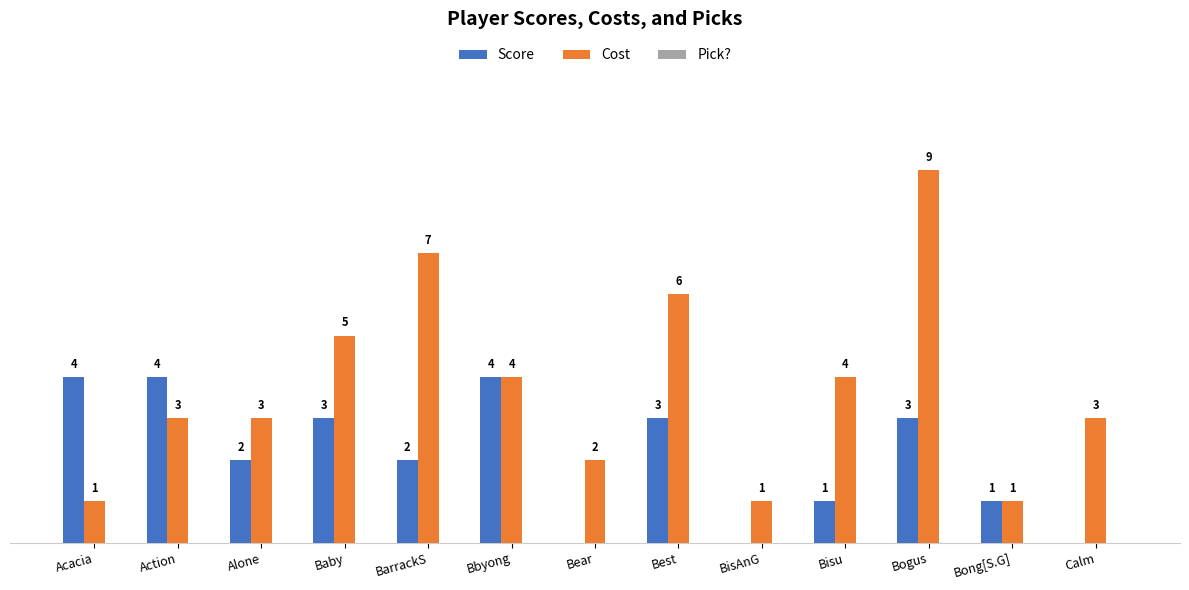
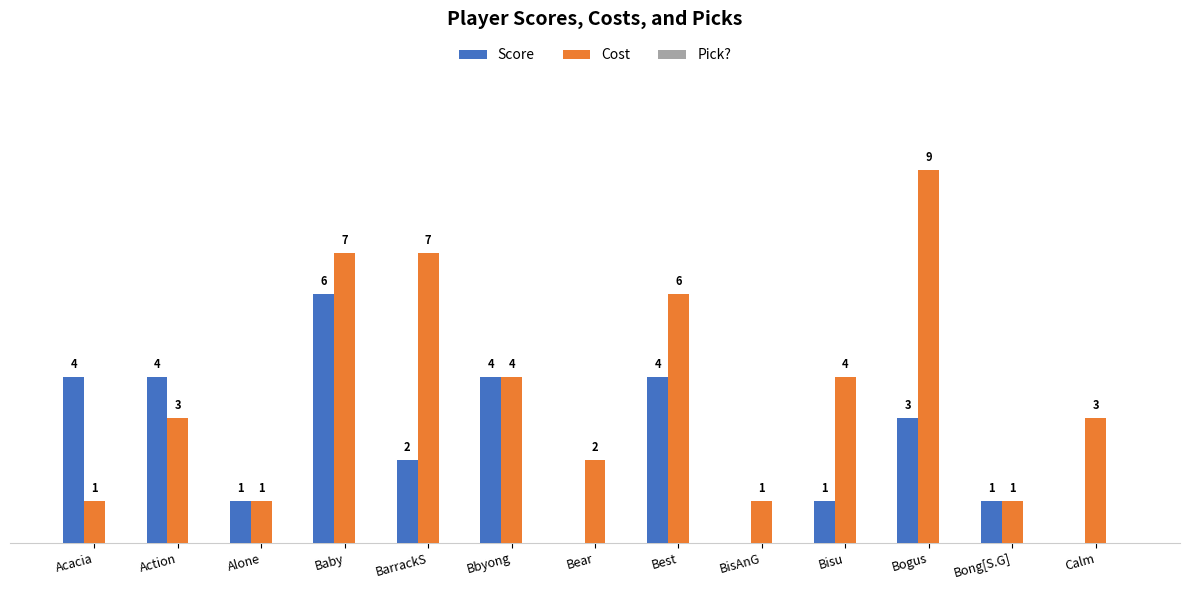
Score, Alone: 2 -> 1
Cost, Alone: 3 -> 1
Score, Baby: 3 -> 6
Cost, Baby: 5 -> 7
Score, Best: 3 -> 4
